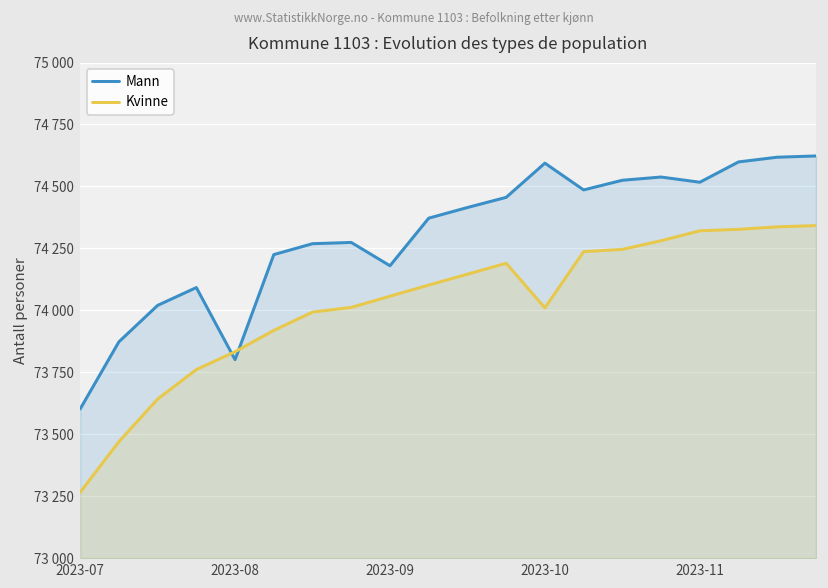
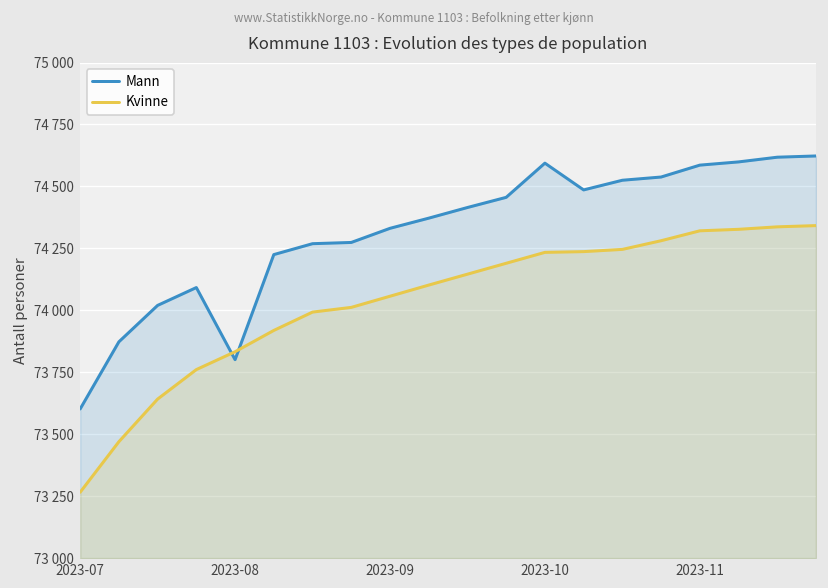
Mann, 2023-09: 74180 -> 74330
Kvinne, 2023-10: 74010 -> 74230
Mann, 2023-11: 74520 -> 74590
